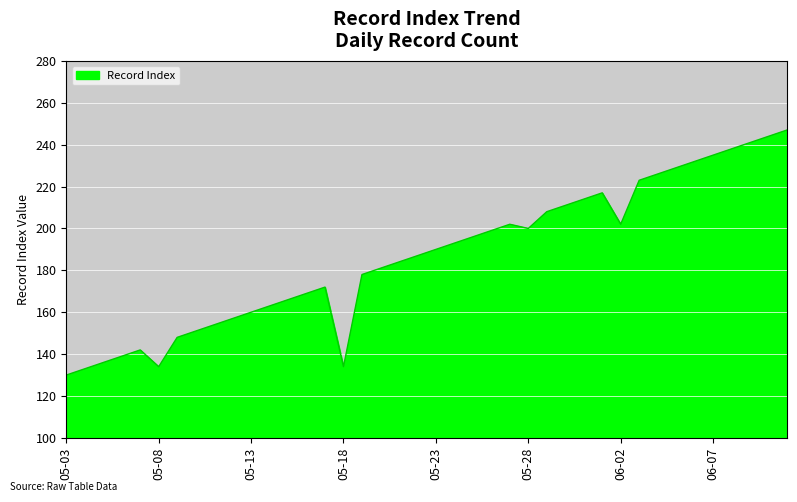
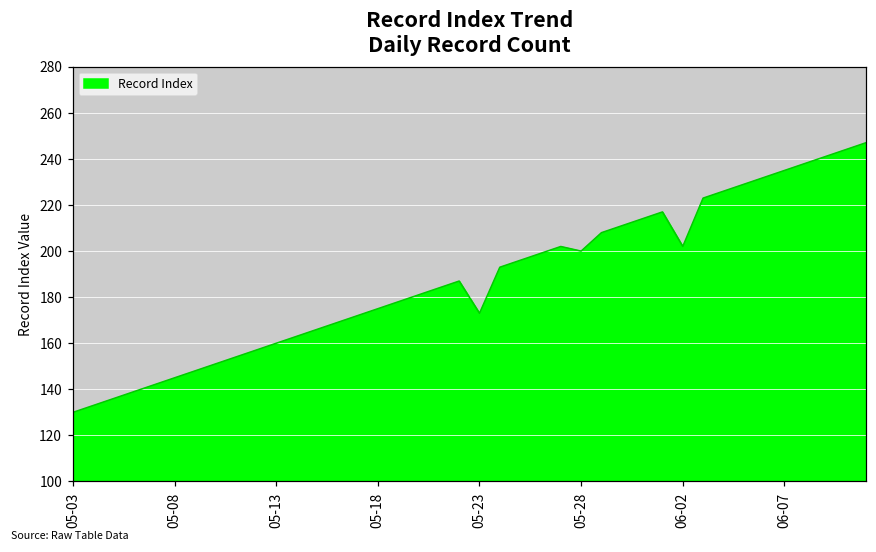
05-08: 134 -> 145
05-18: 134 -> 175
05-23: 190 -> 173
